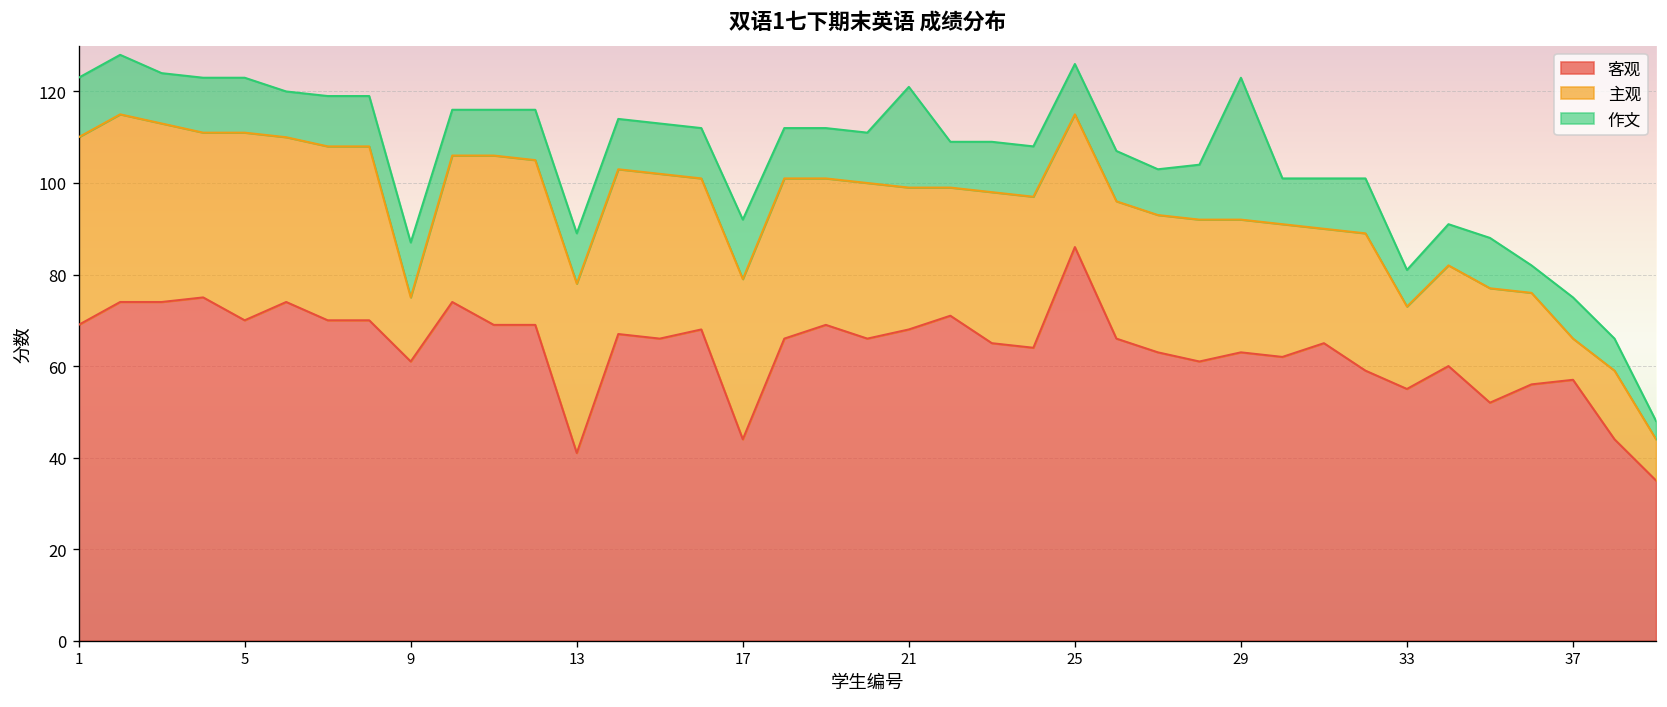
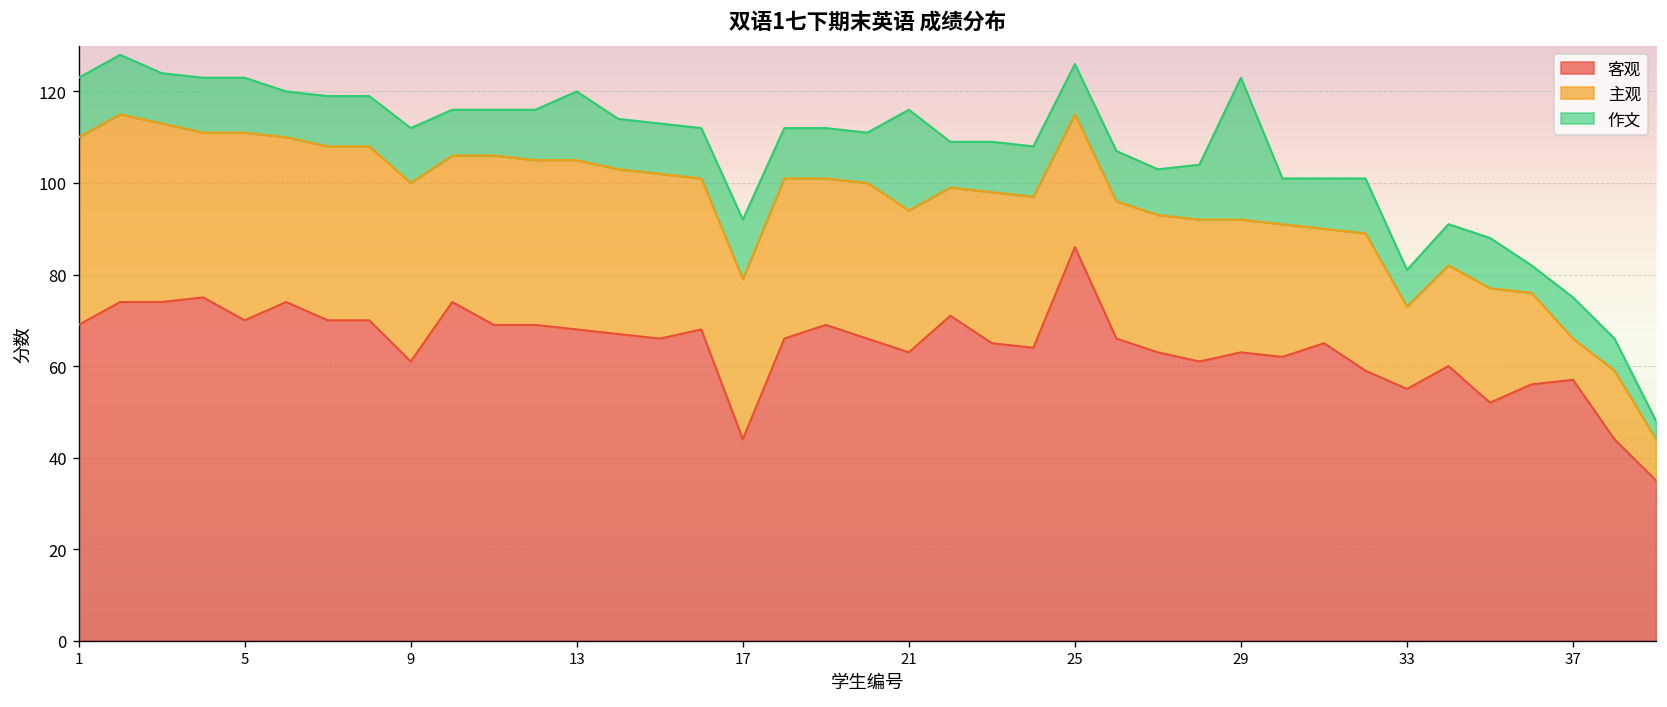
主观, 9: 14 -> 39
客观, 13: 41 -> 68
作文, 13: 11 -> 15
客观, 21: 68 -> 63
